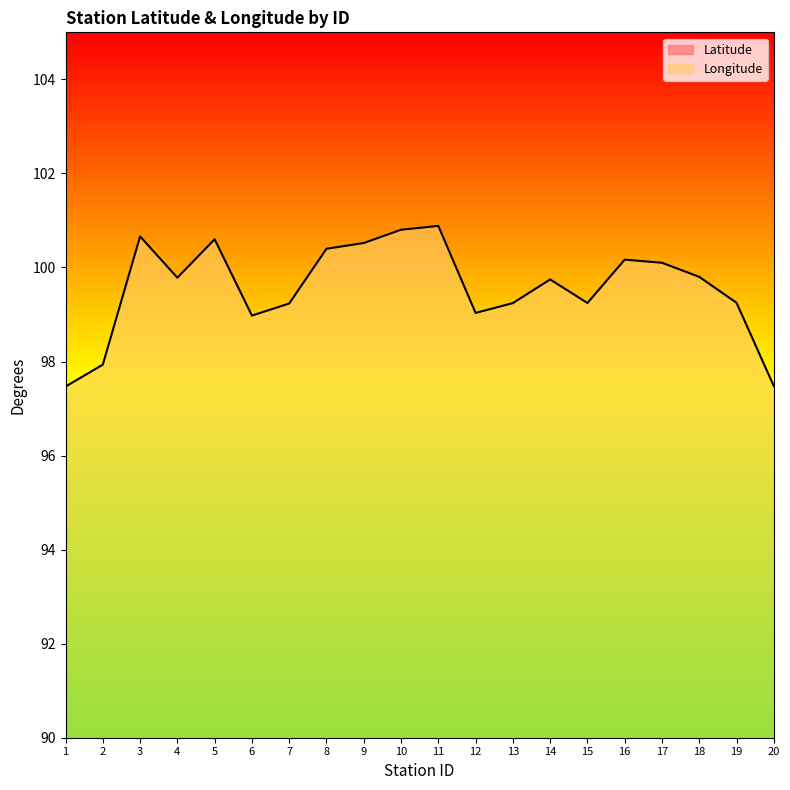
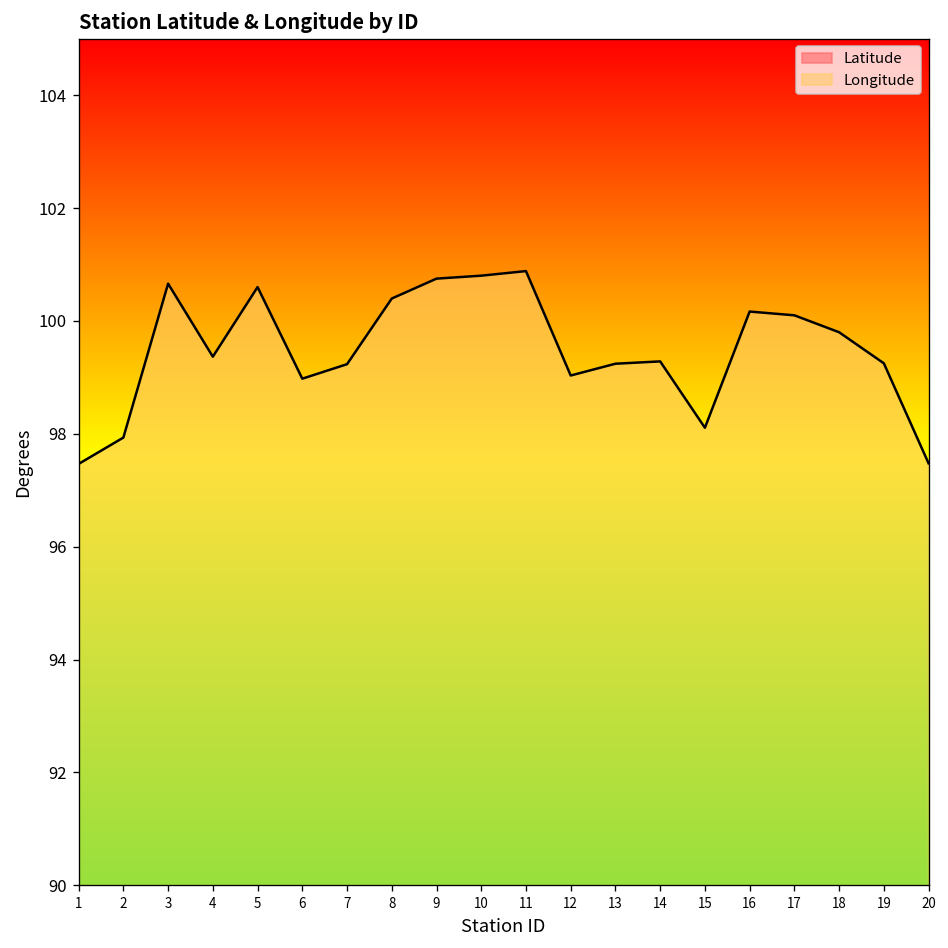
Longitude, 4: 99.8 -> 99.4
Longitude, 9: 100.5 -> 100.8
Longitude, 14: 99.7 -> 99.3
Longitude, 15: 99.2 -> 98.1
